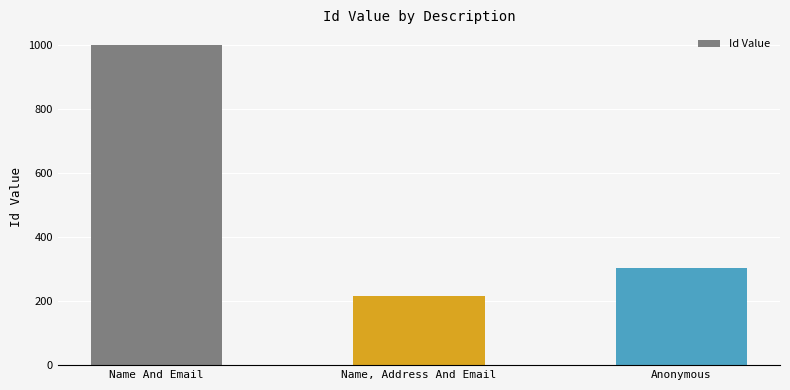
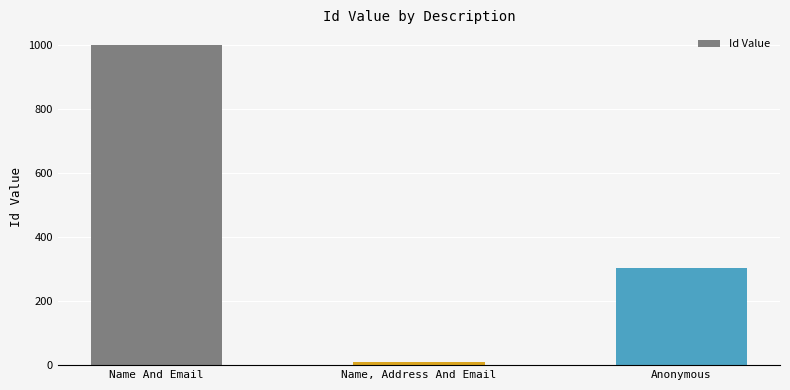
Name, Address And Email: 220 -> 10
